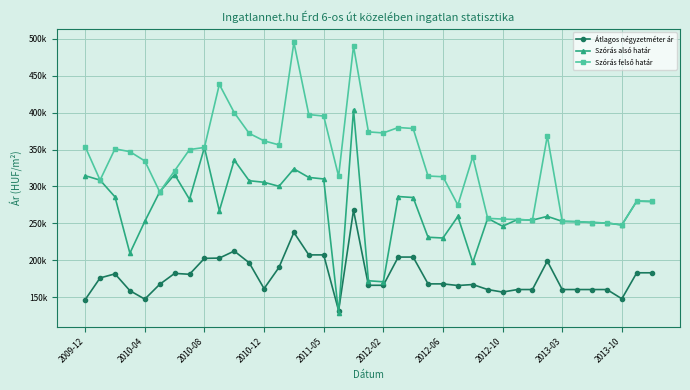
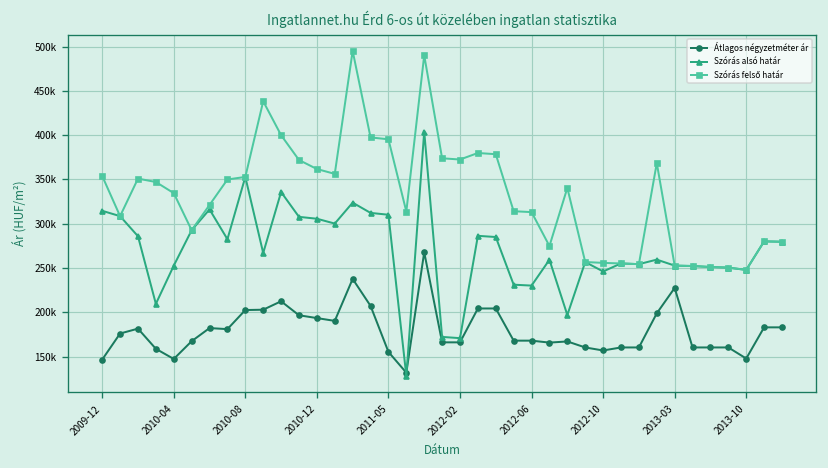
Átlagos négyzetméter ár, 2010-12: 160000 -> 190000
Átlagos négyzetméter ár, 2011-05: 210000 -> 160000
Átlagos négyzetméter ár, 2013-03: 160000 -> 230000
